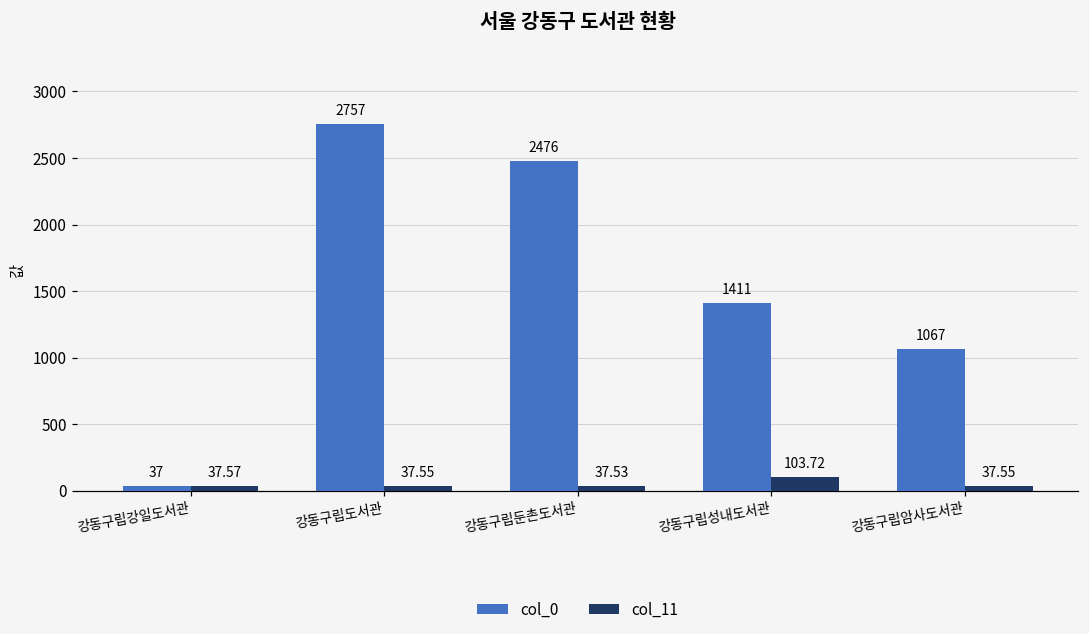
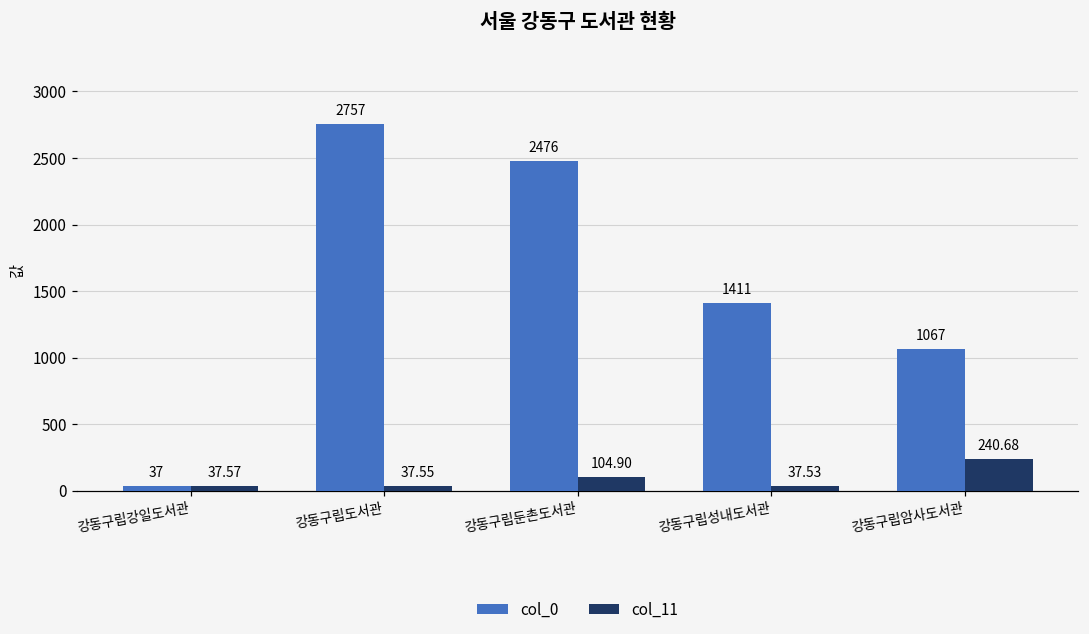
col_11, 강동구립둔촌도서관: 37.53 -> 104.90
col_11, 강동구립성내도서관: 103.72 -> 37.53
col_11, 강동구립암사도서관: 37.55 -> 240.68
